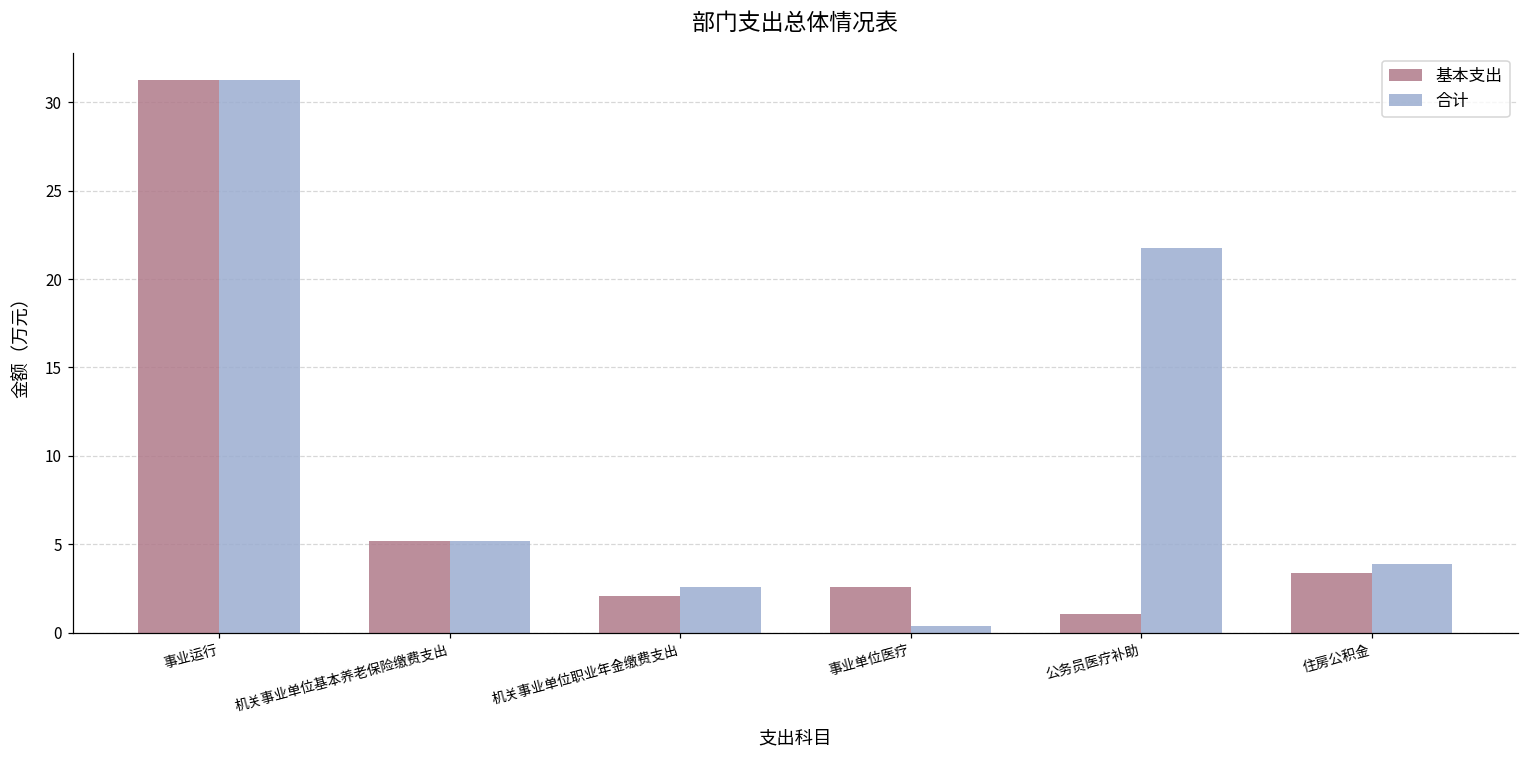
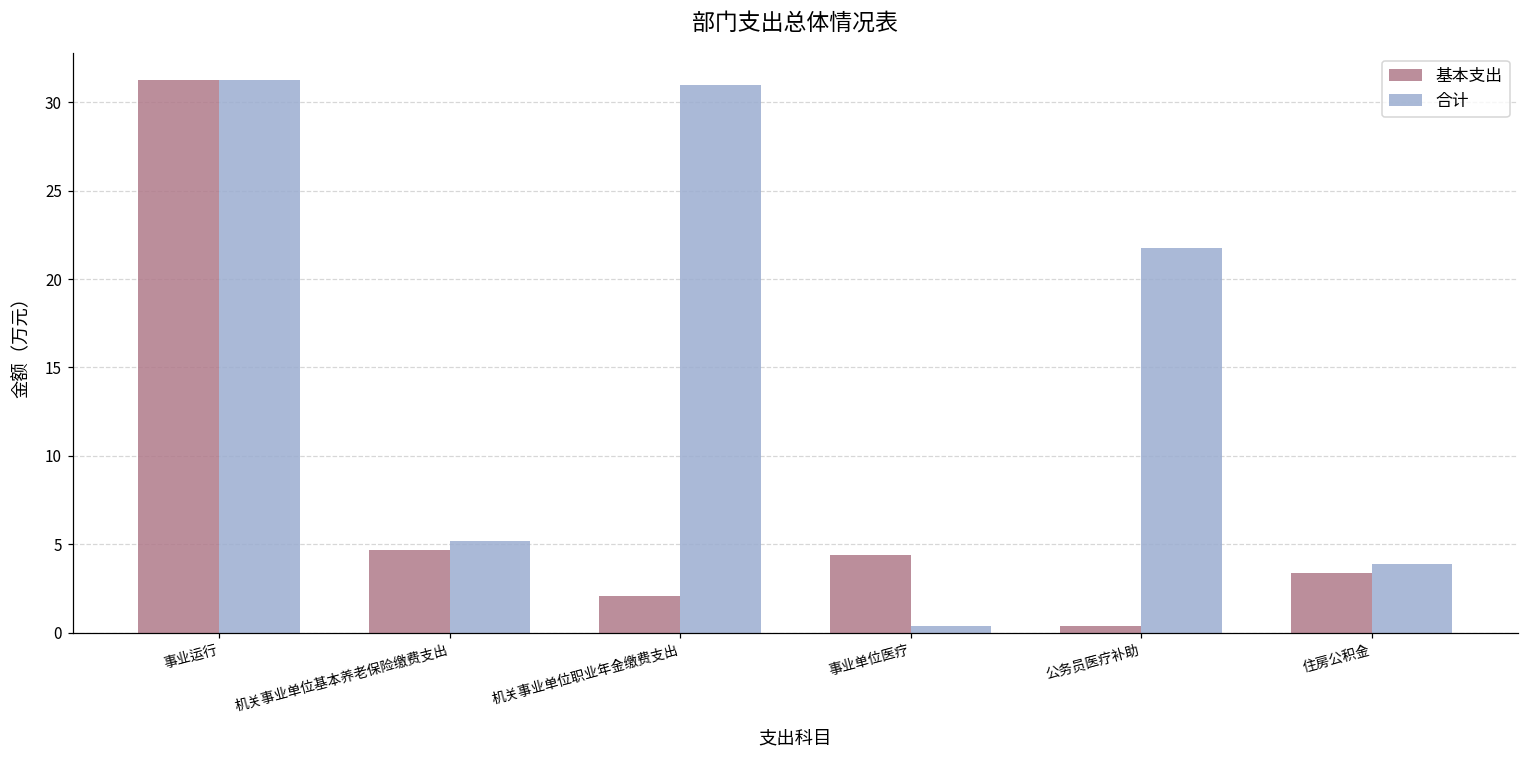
基本支出, 机关事业单位基本养老保险缴费支出: 5.2 -> 4.7
合计, 机关事业单位职业年金缴费支出: 2.6 -> 31.0
基本支出, 事业单位医疗: 2.6 -> 4.4
基本支出, 公务员医疗补助: 1.0 -> 0.4
